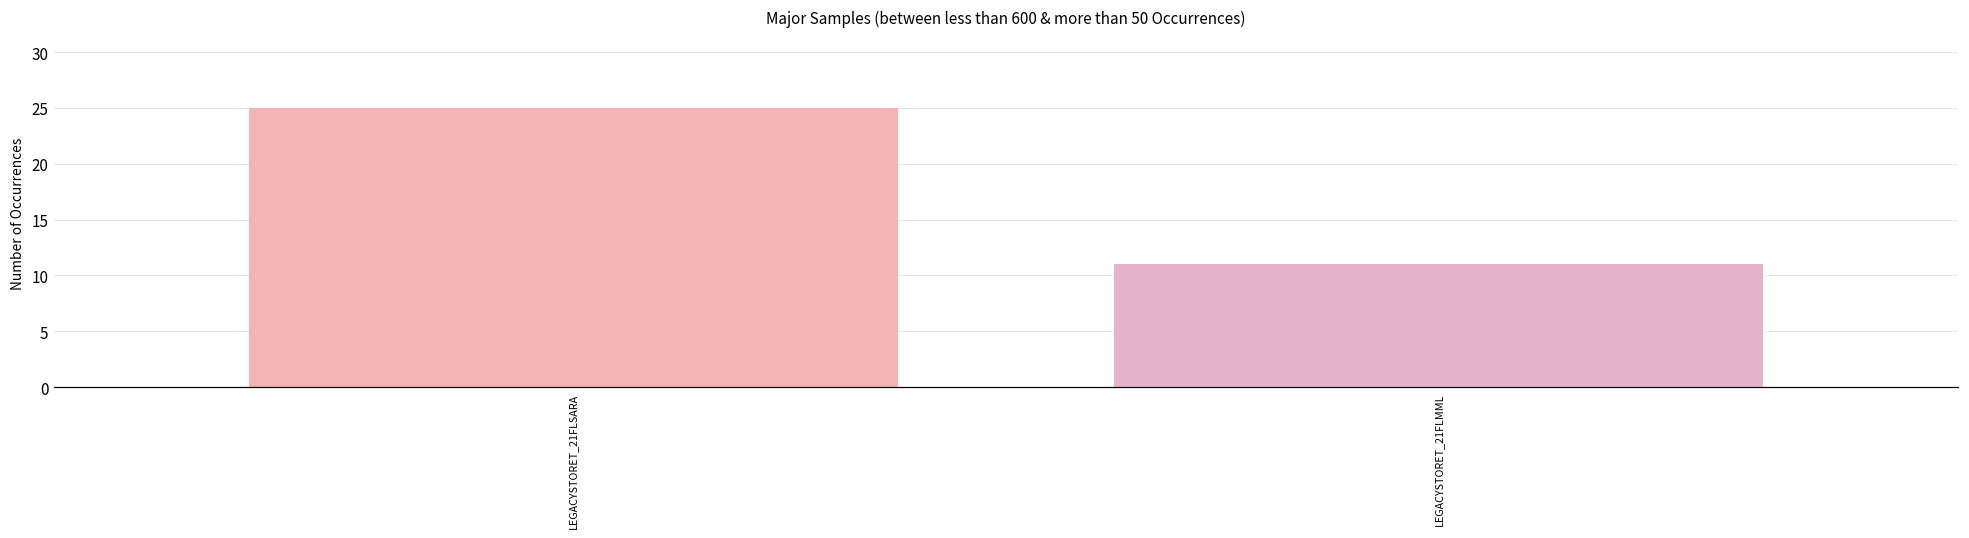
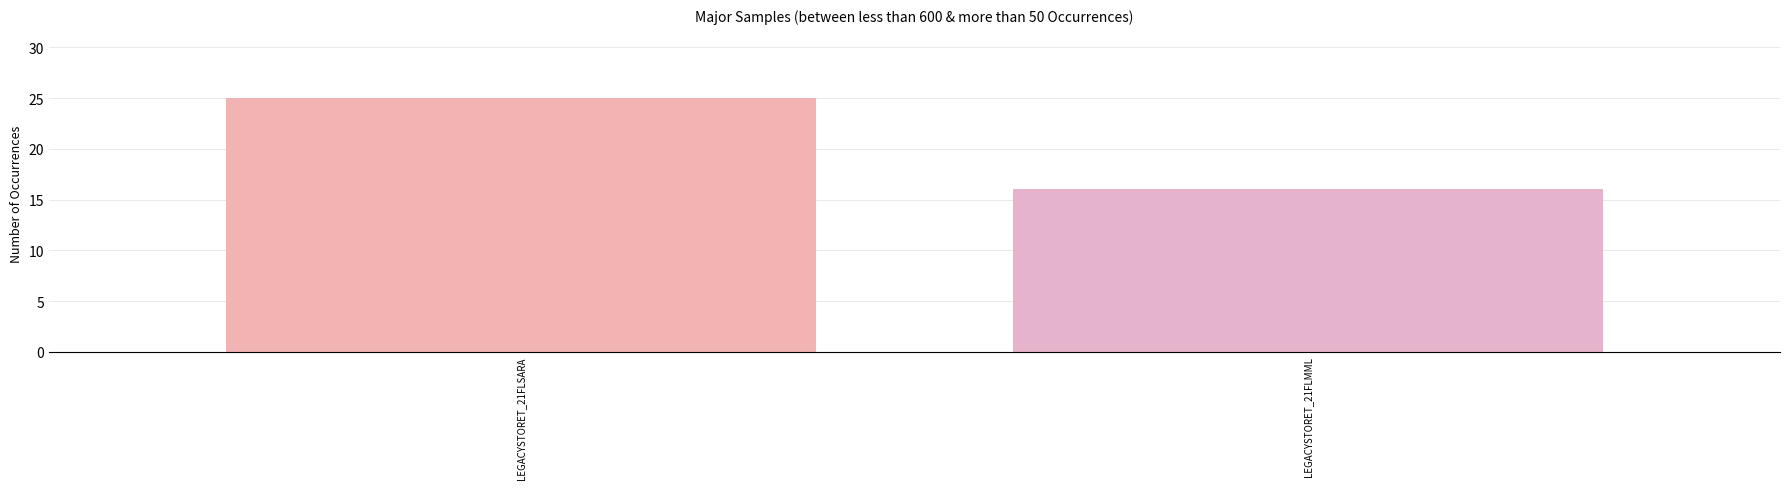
LEGACYSTORET_21FLMML: 11 -> 16
